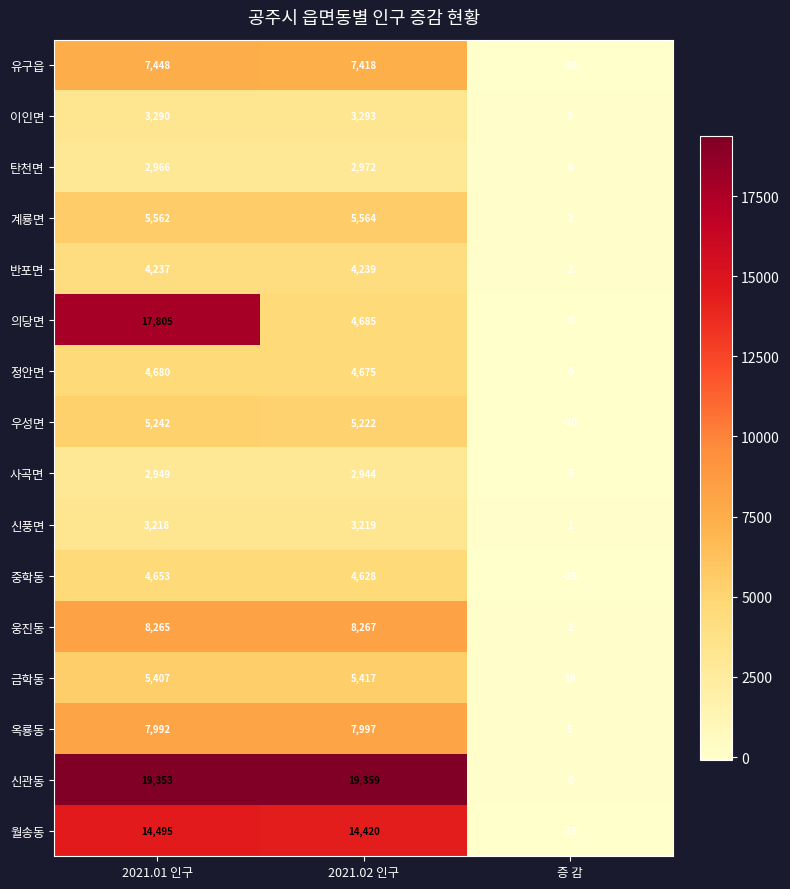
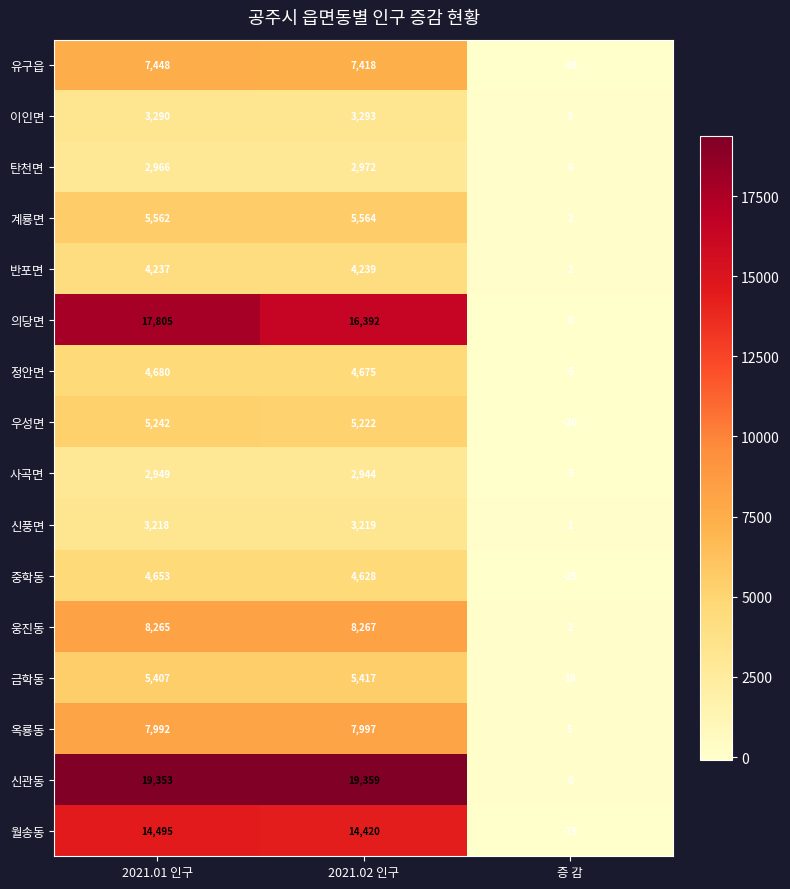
의당면, 2021.02 인구: 4,685 -> 16,392
